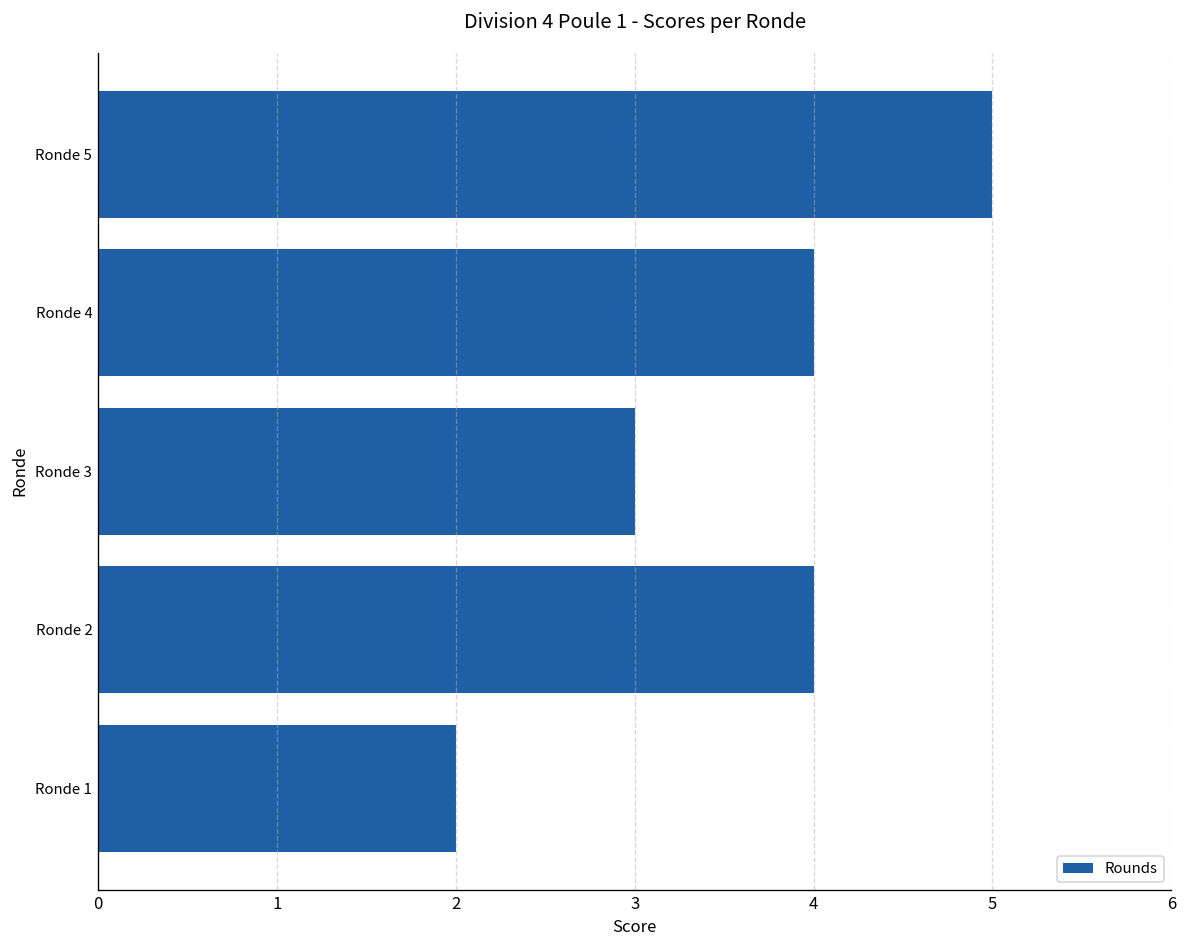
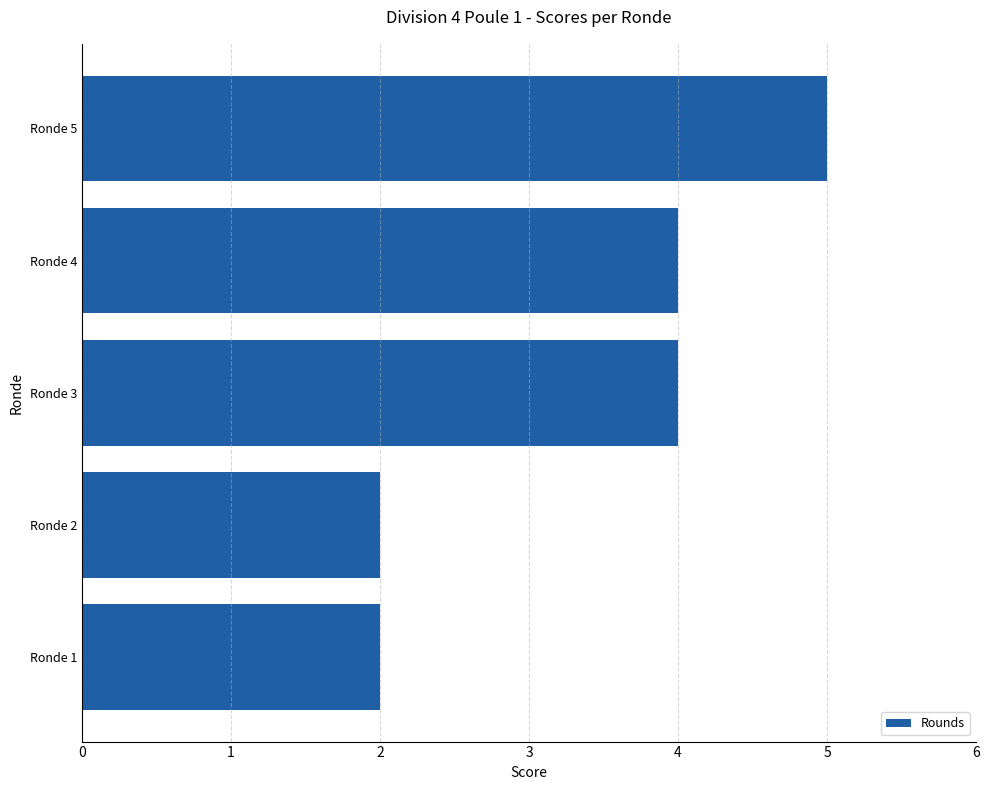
Ronde 3: 3 -> 4
Ronde 2: 4 -> 2
